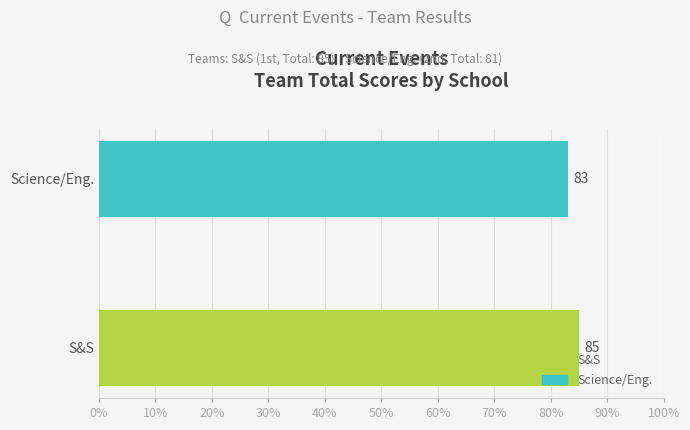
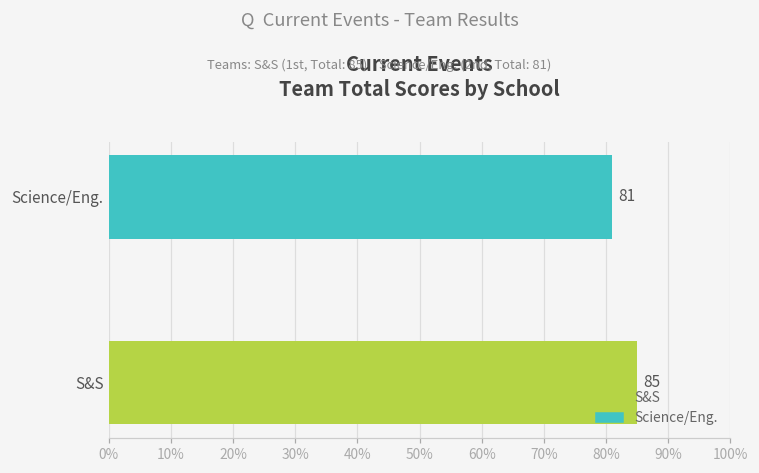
Science/Eng.: 83 -> 81
